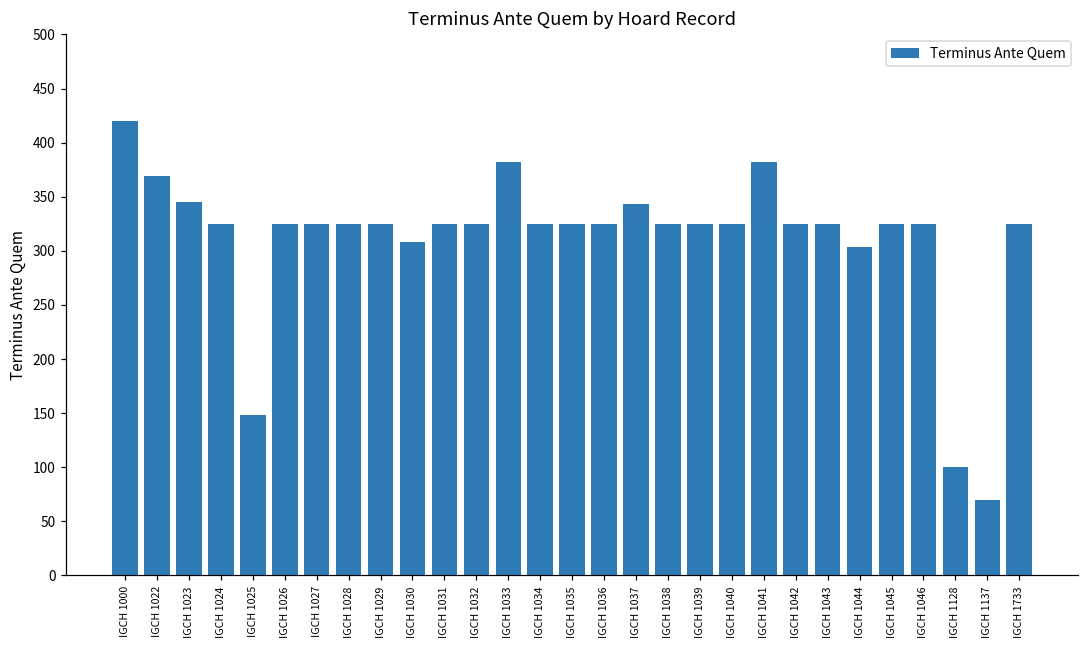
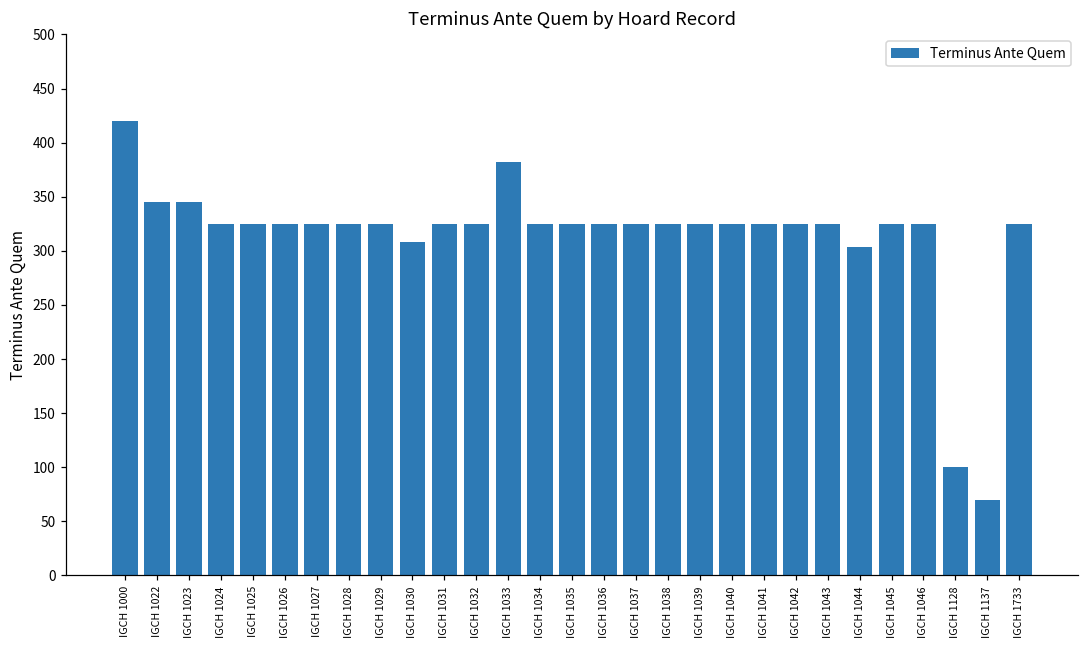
IGCH 1022: 370 -> 350
IGCH 1025: 150 -> 330
IGCH 1037: 340 -> 330
IGCH 1041: 380 -> 330
